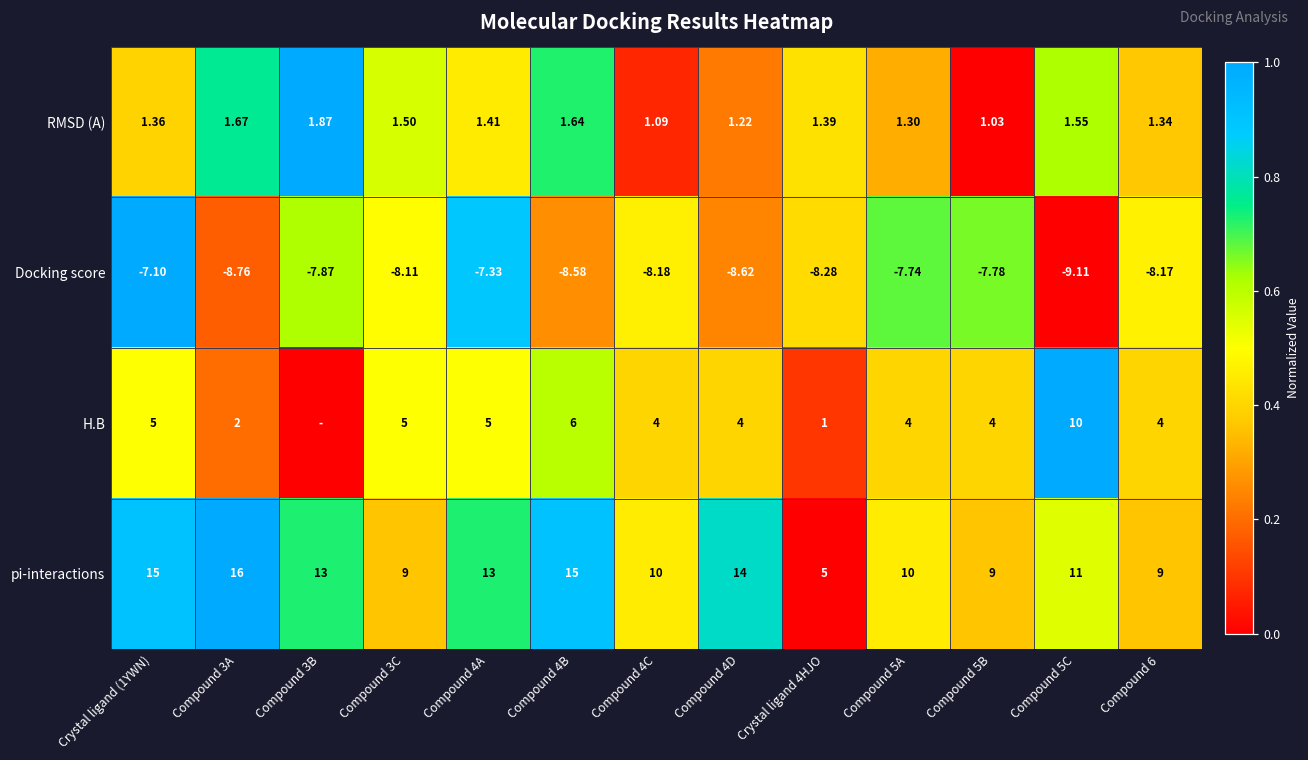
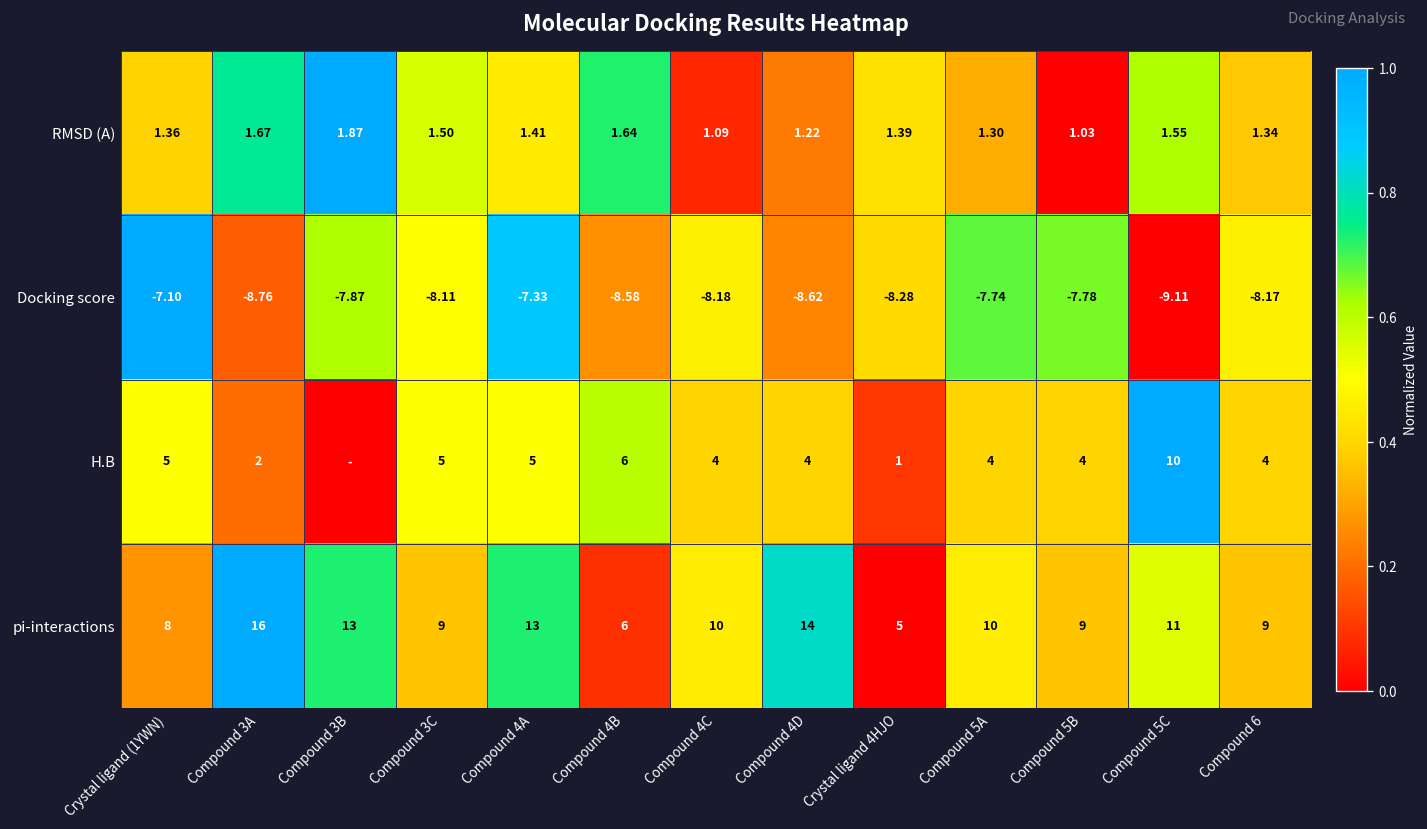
pi-interactions, Crystal ligand (1YWN): 15 -> 8
pi-interactions, Compound 4B: 15 -> 6
